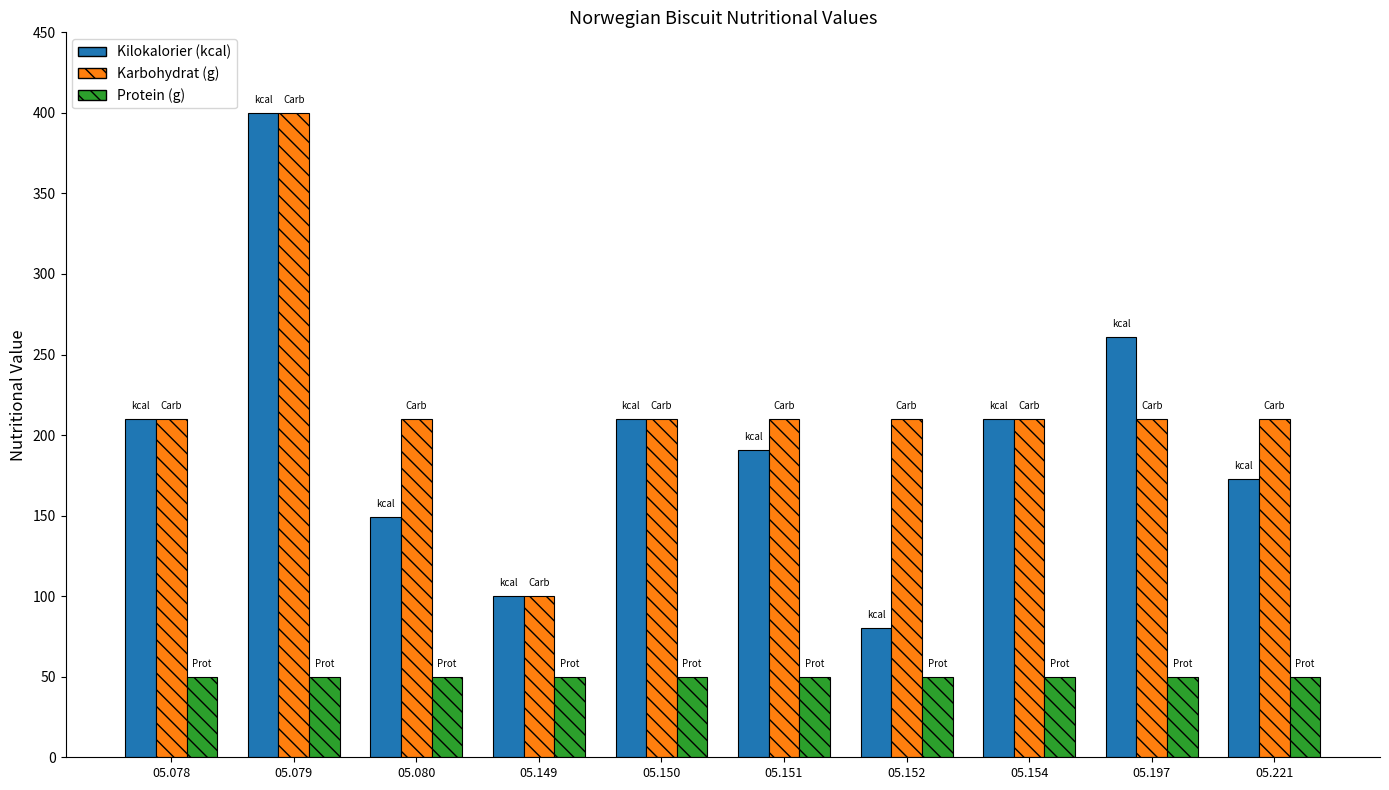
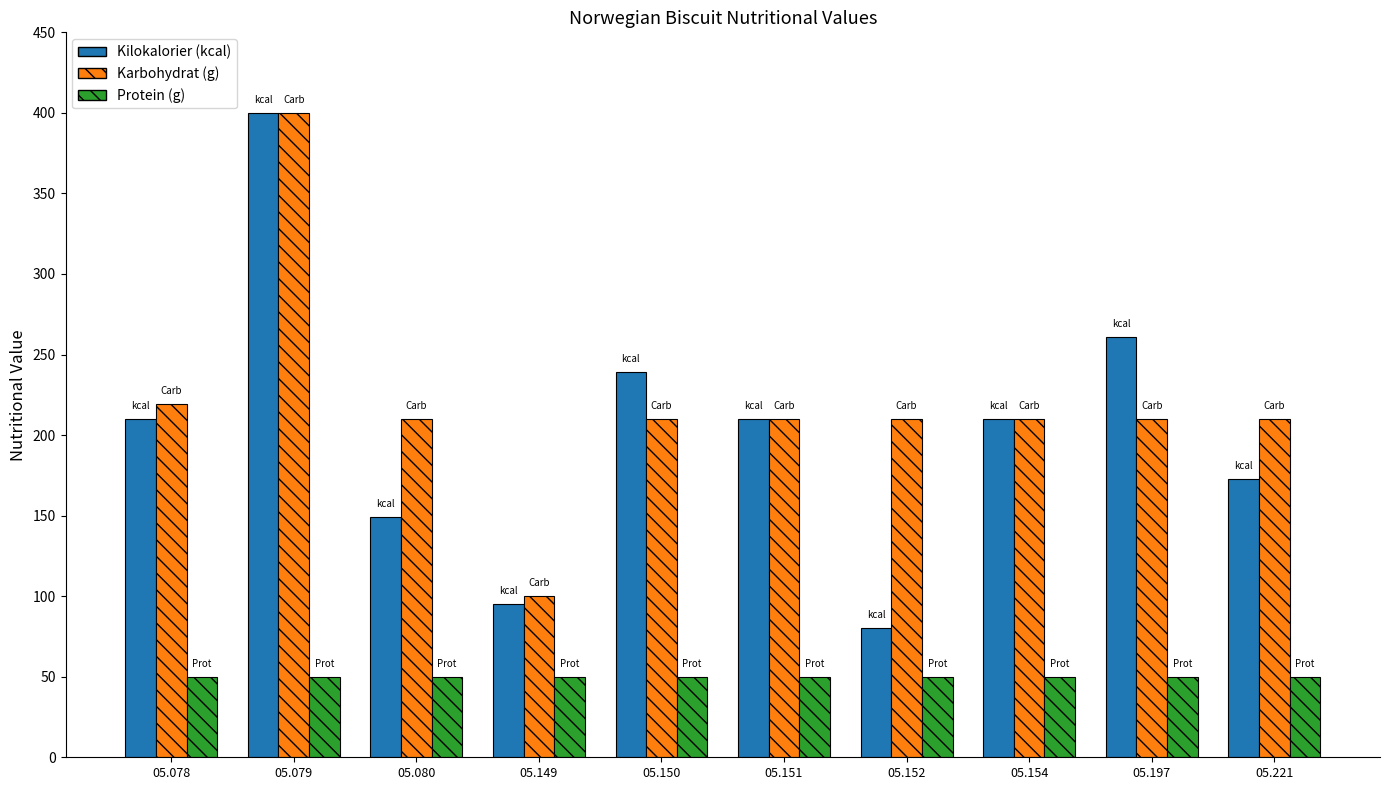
Karbohydrat (g), 05.078: 210 -> 219
Kilokalorier (kcal), 05.149: 100 -> 95
Kilokalorier (kcal), 05.150: 210 -> 239
Kilokalorier (kcal), 05.151: 191 -> 210
